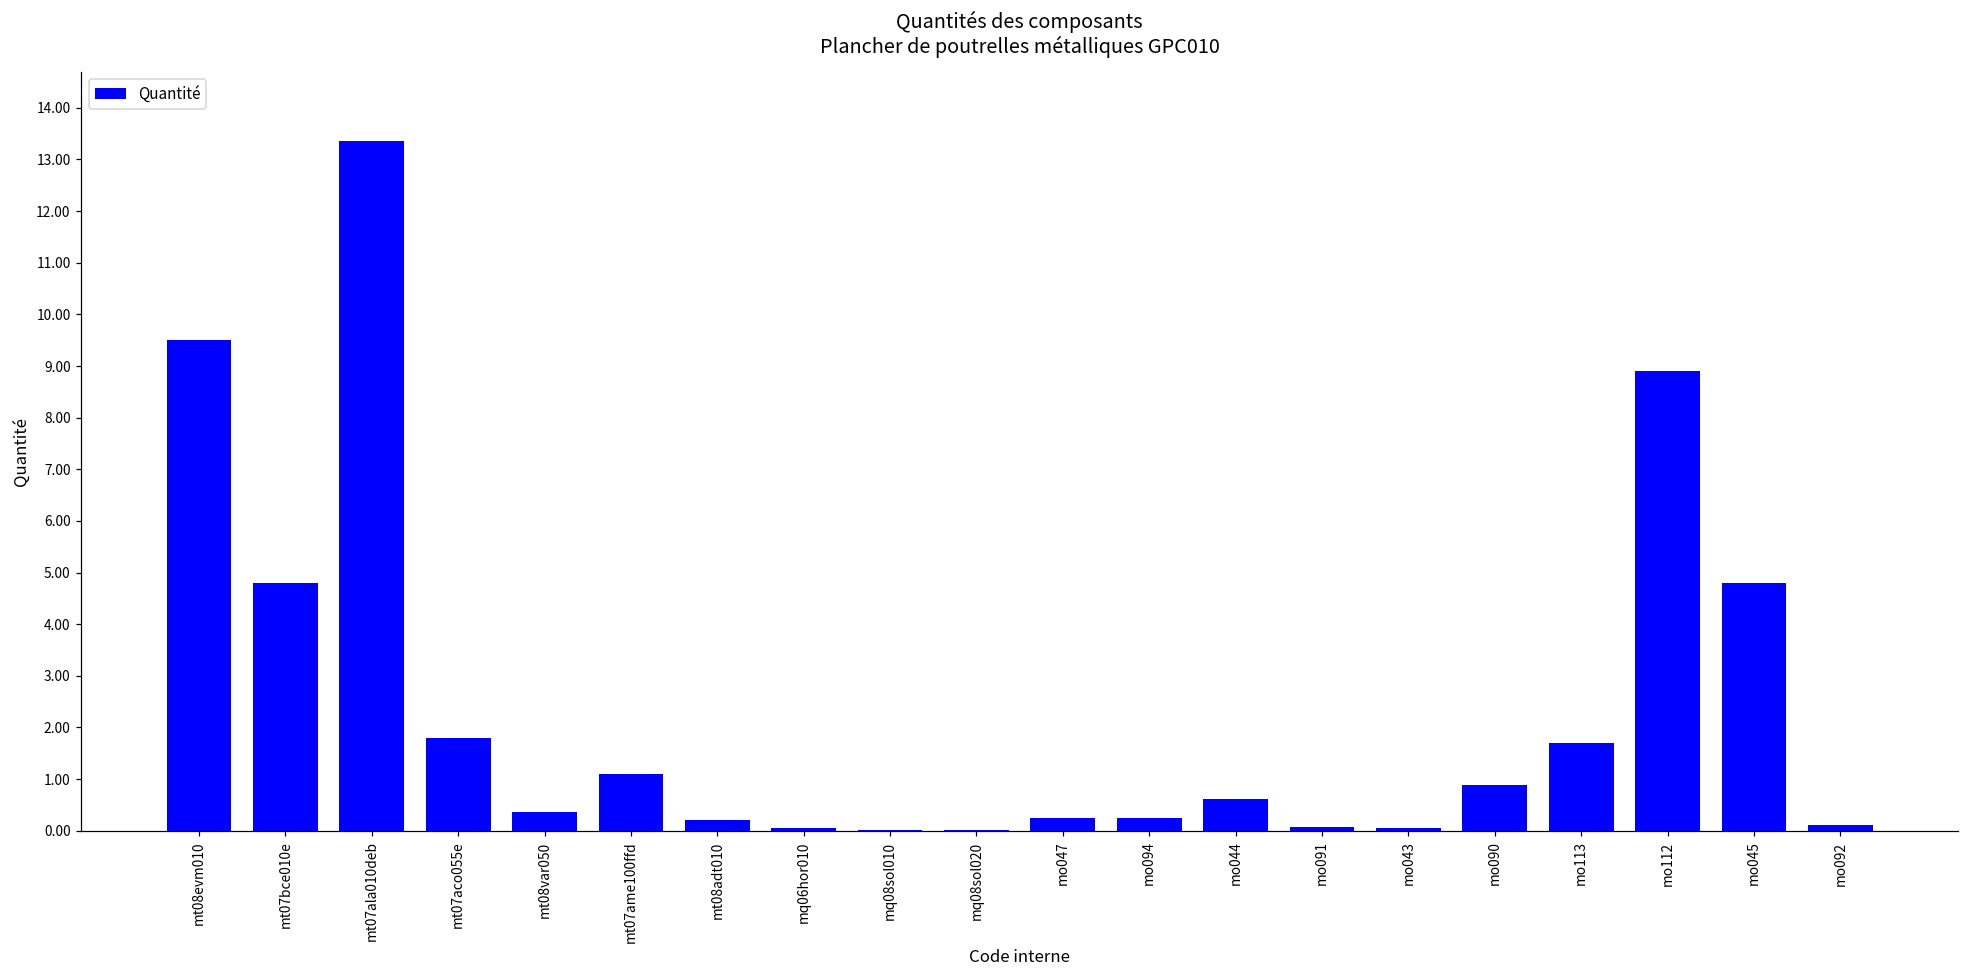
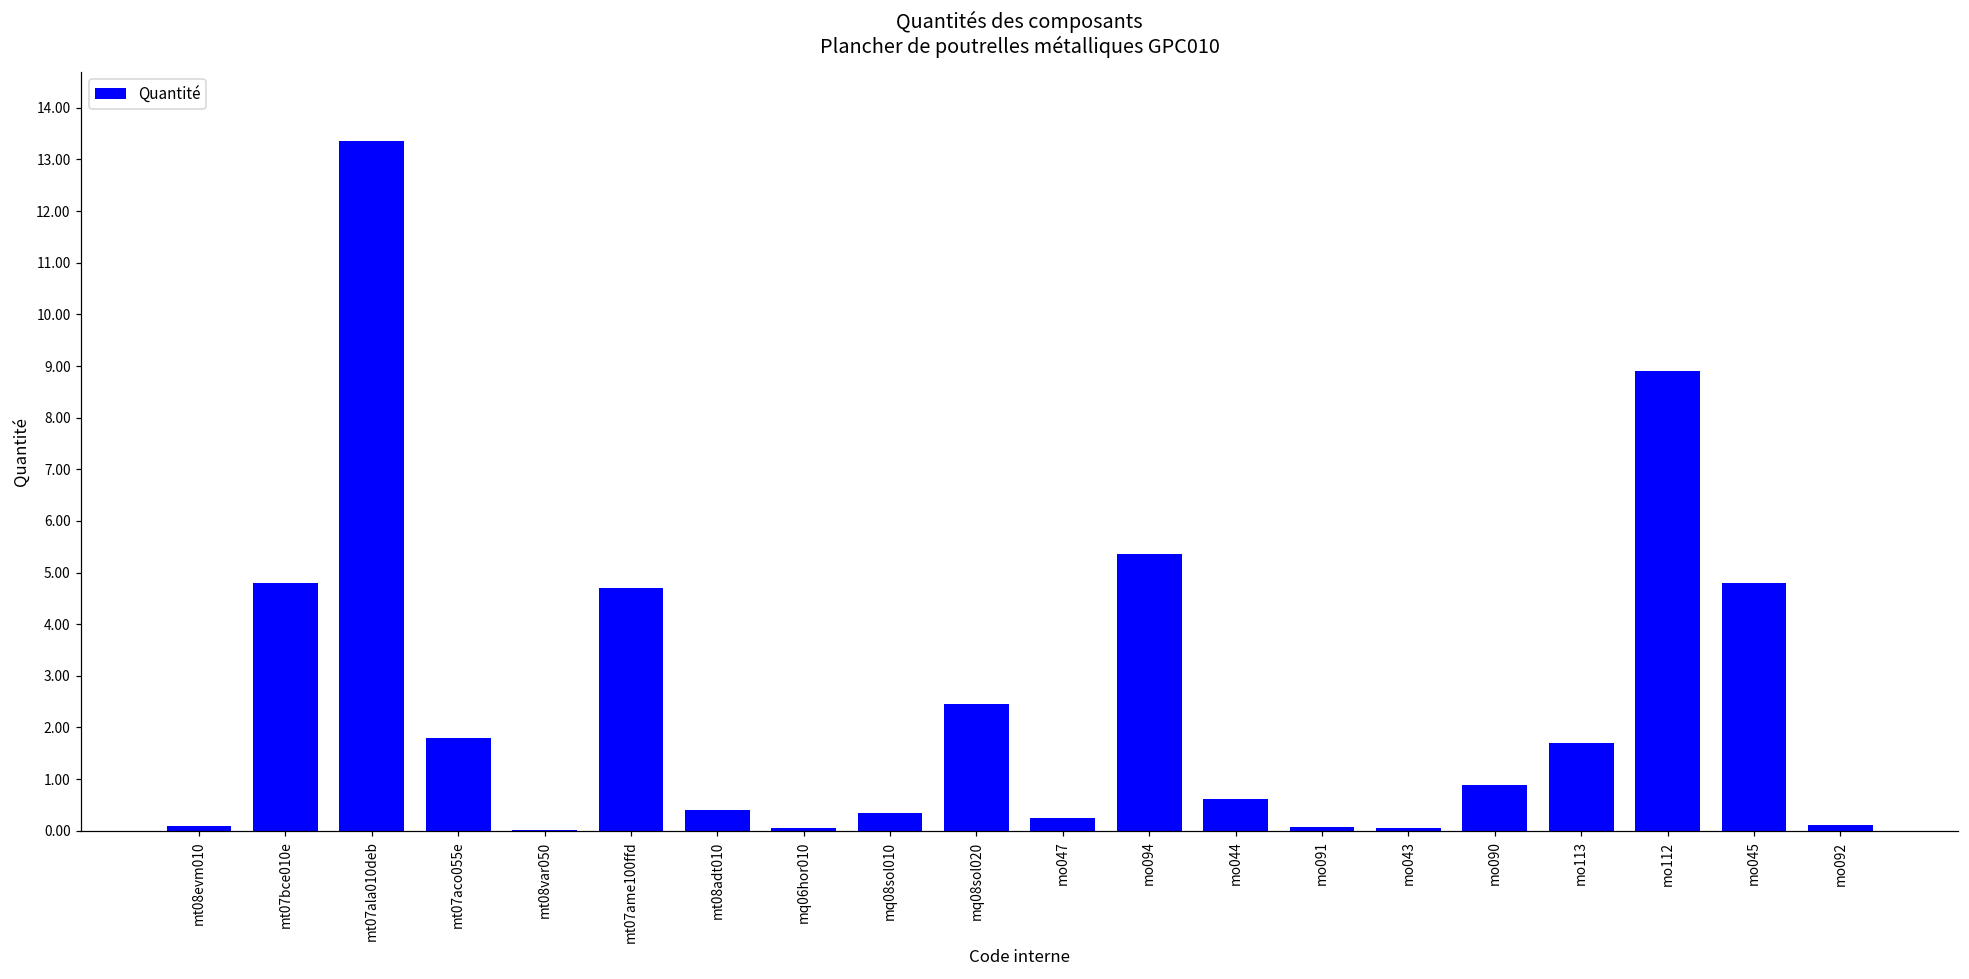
mt08evm010: 9.5 -> 0.1
mt08var050: 0.4 -> 0.0
mt07ame100ffd: 1.1 -> 4.7
mt08adt010: 0.2 -> 0.4
mq08sol010: 0.0 -> 0.3
mq08sol020: 0.0 -> 2.4
mo094: 0.2 -> 5.4
